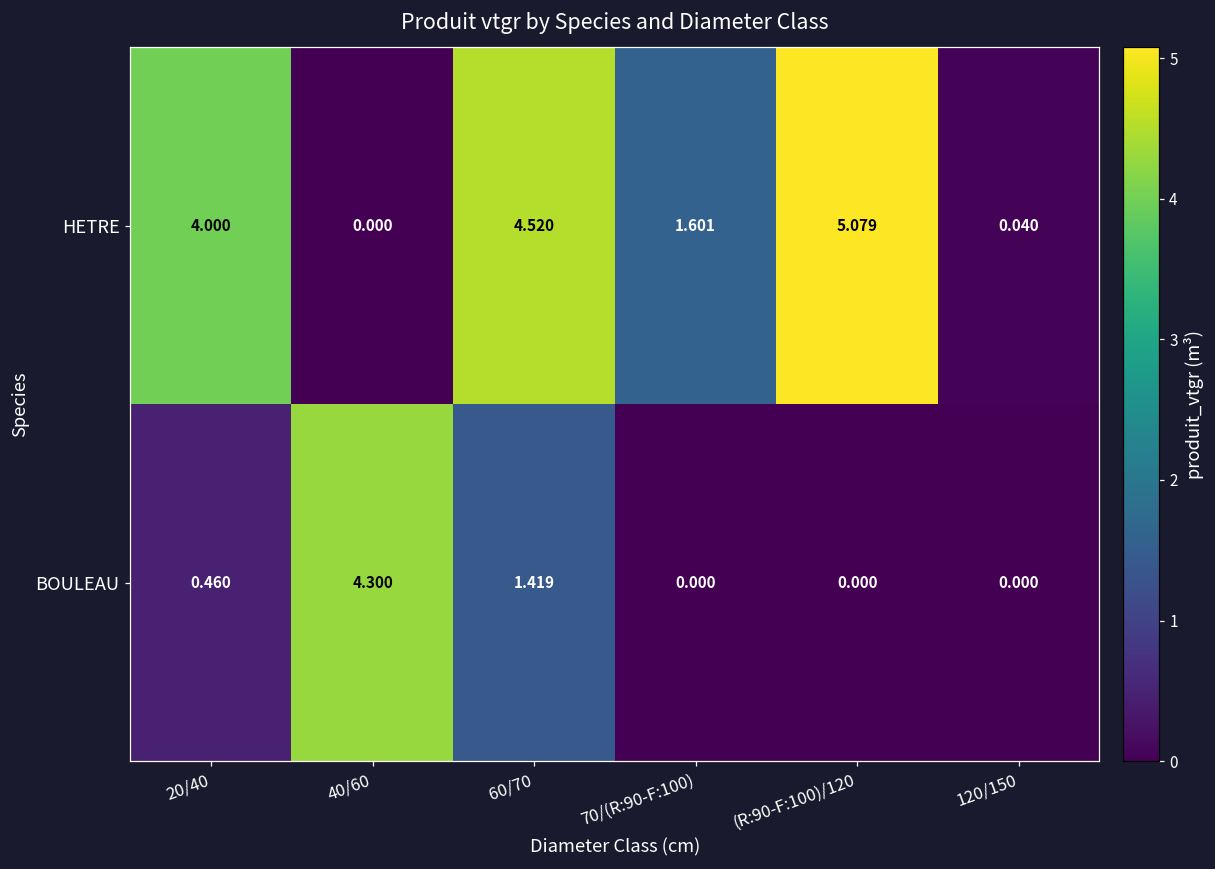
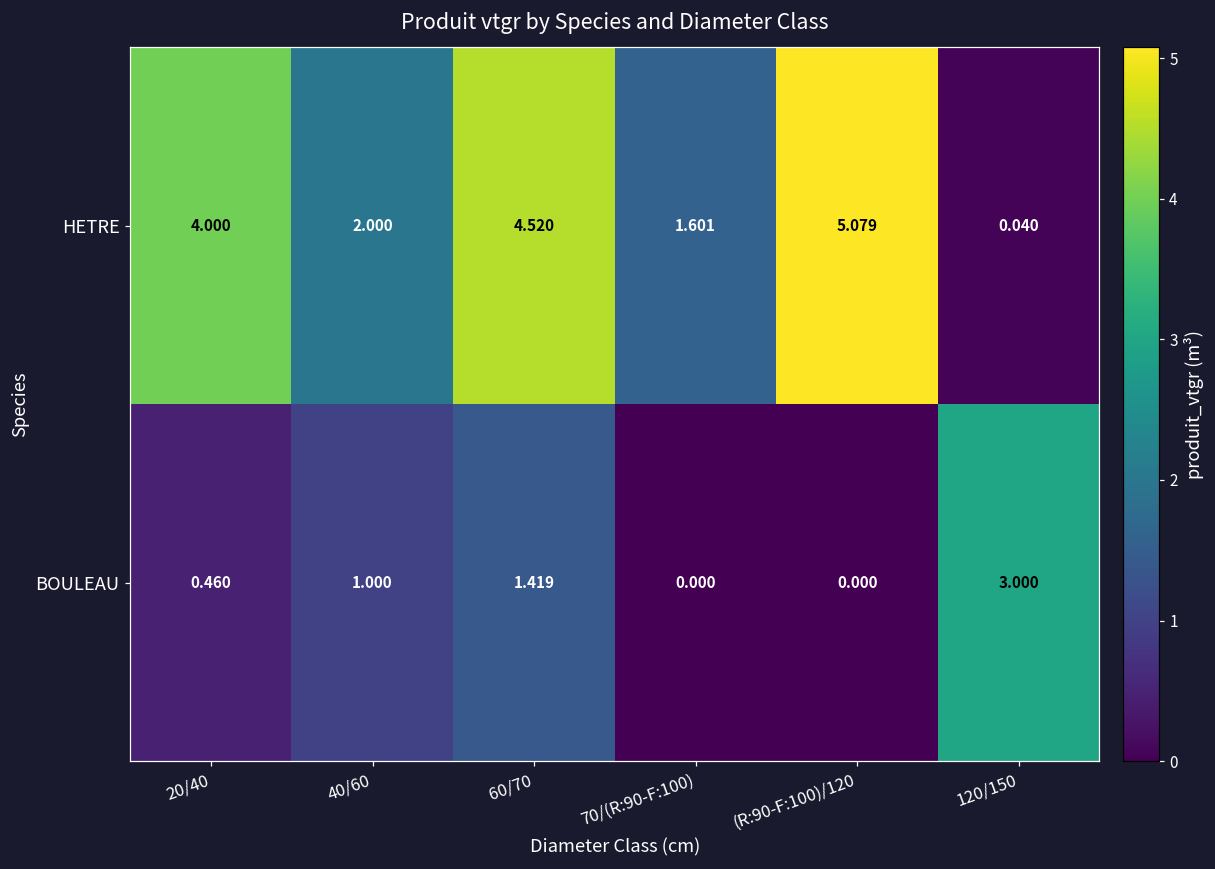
HETRE, 40/60: 0.000 -> 2.000
BOULEAU, 40/60: 4.300 -> 1.000
BOULEAU, 120/150: 0.000 -> 3.000
